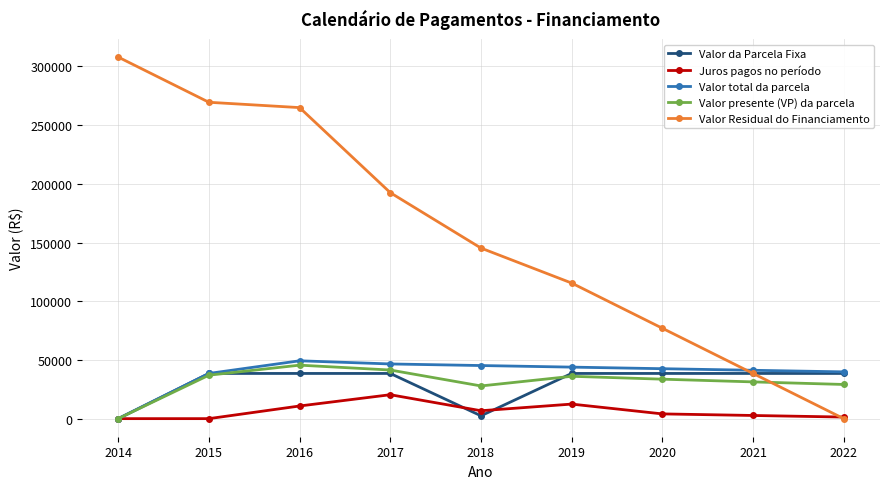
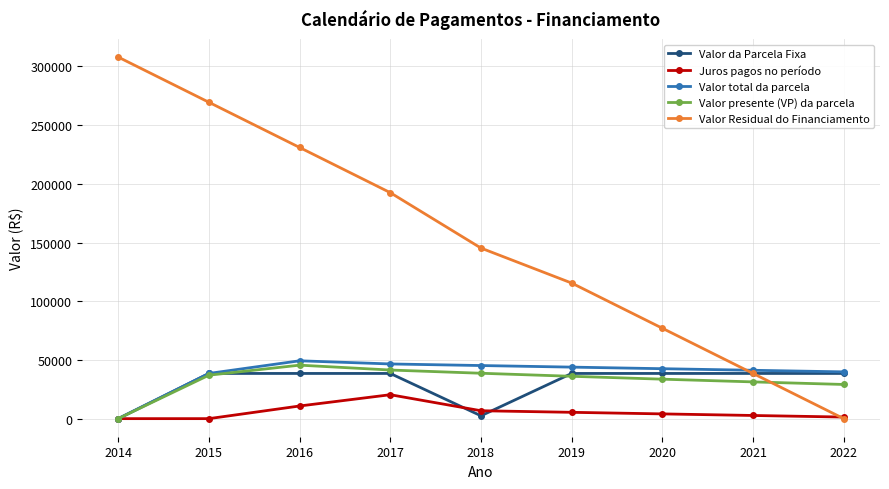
Valor Residual do Financiamento, 2016: 265000 -> 231000
Valor presente (VP) da parcela, 2018: 28000 -> 39000
Juros pagos no período, 2019: 12000 -> 5000
